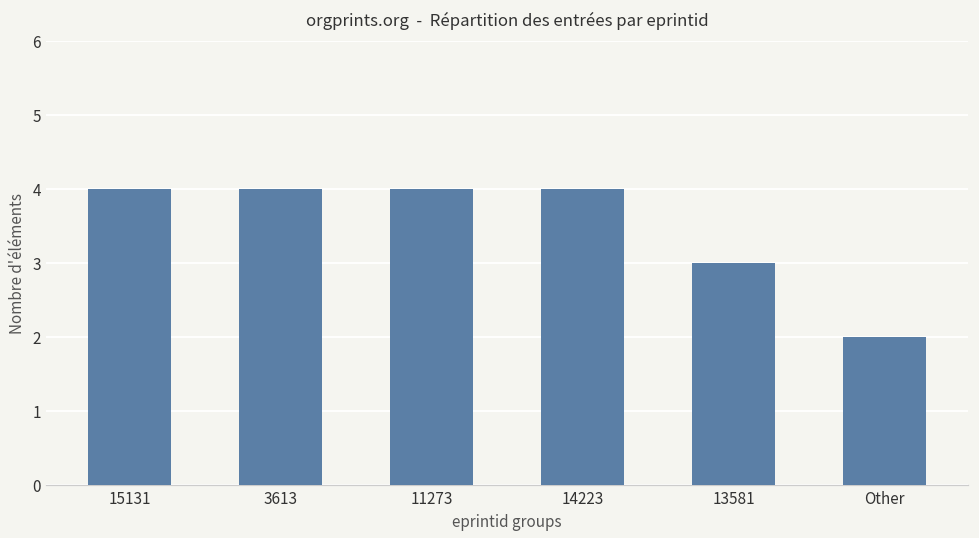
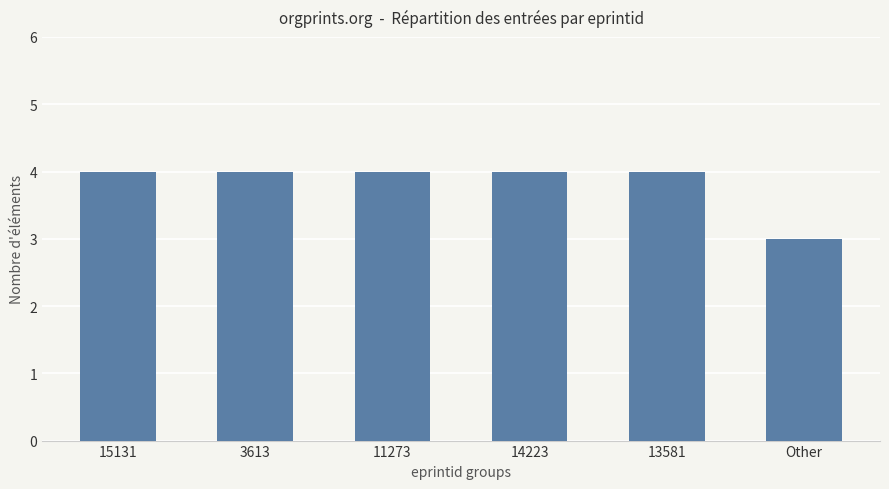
13581: 3 -> 4
Other: 2 -> 3
